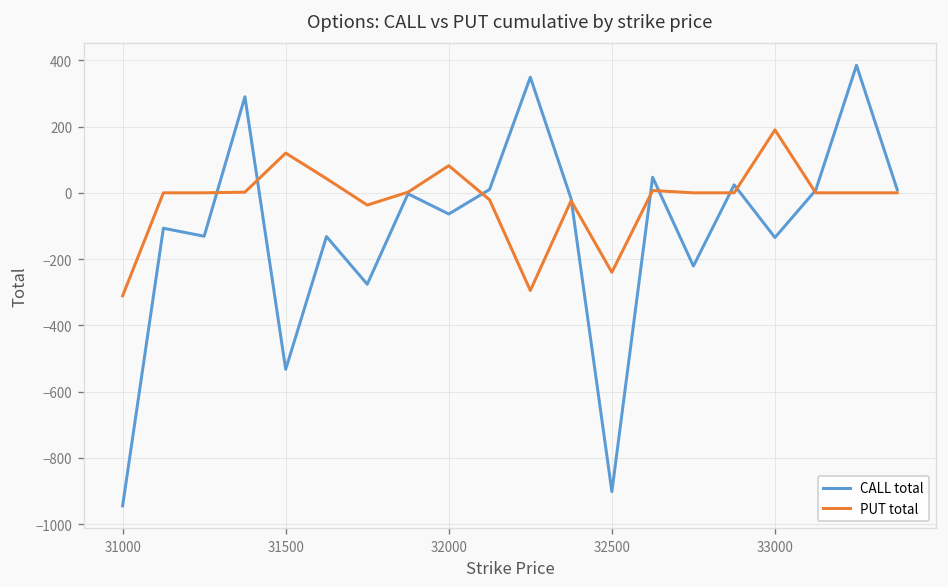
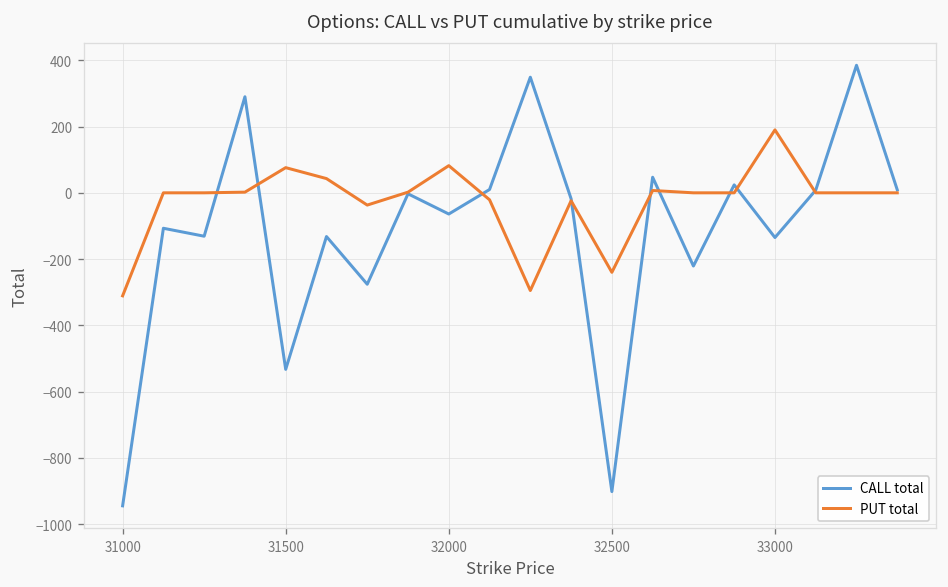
PUT total, 31500: 120 -> 80
